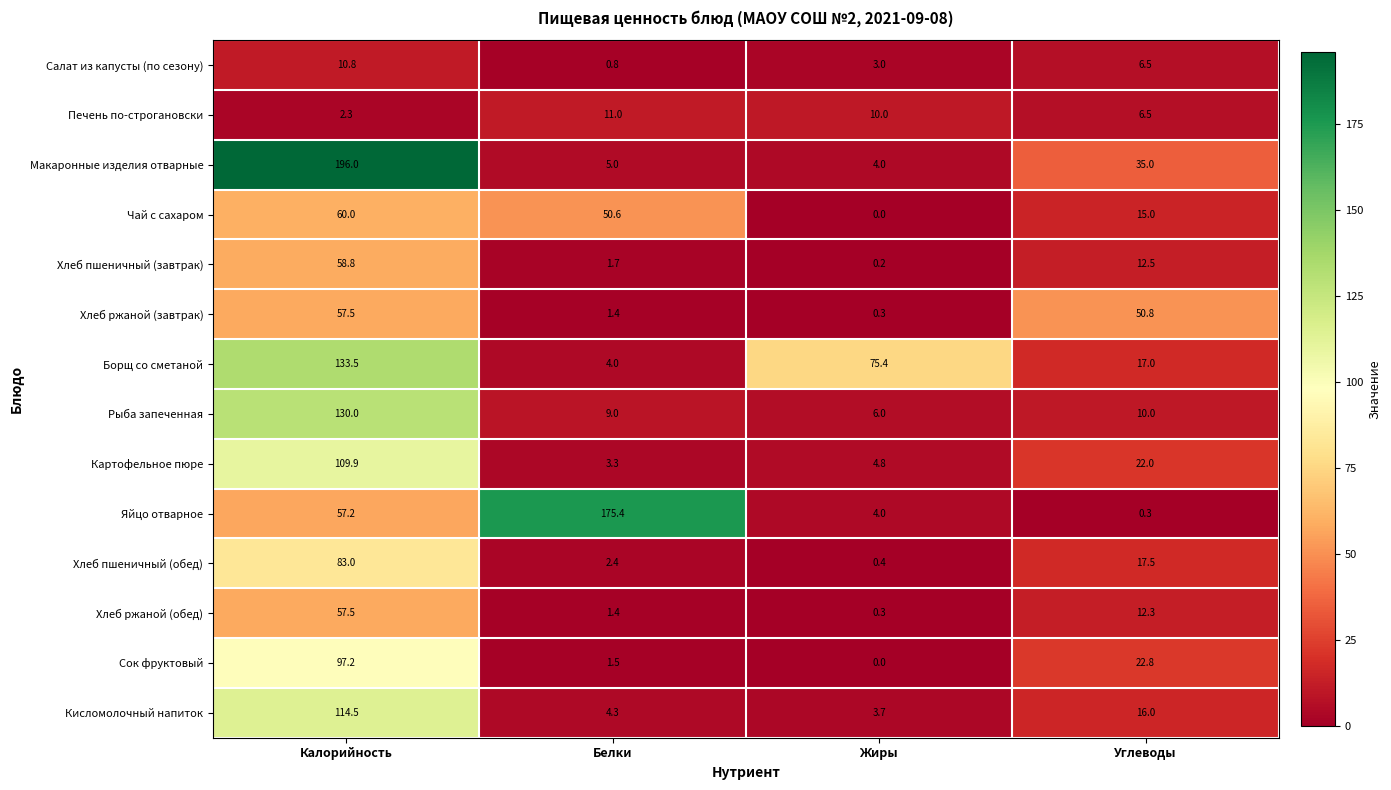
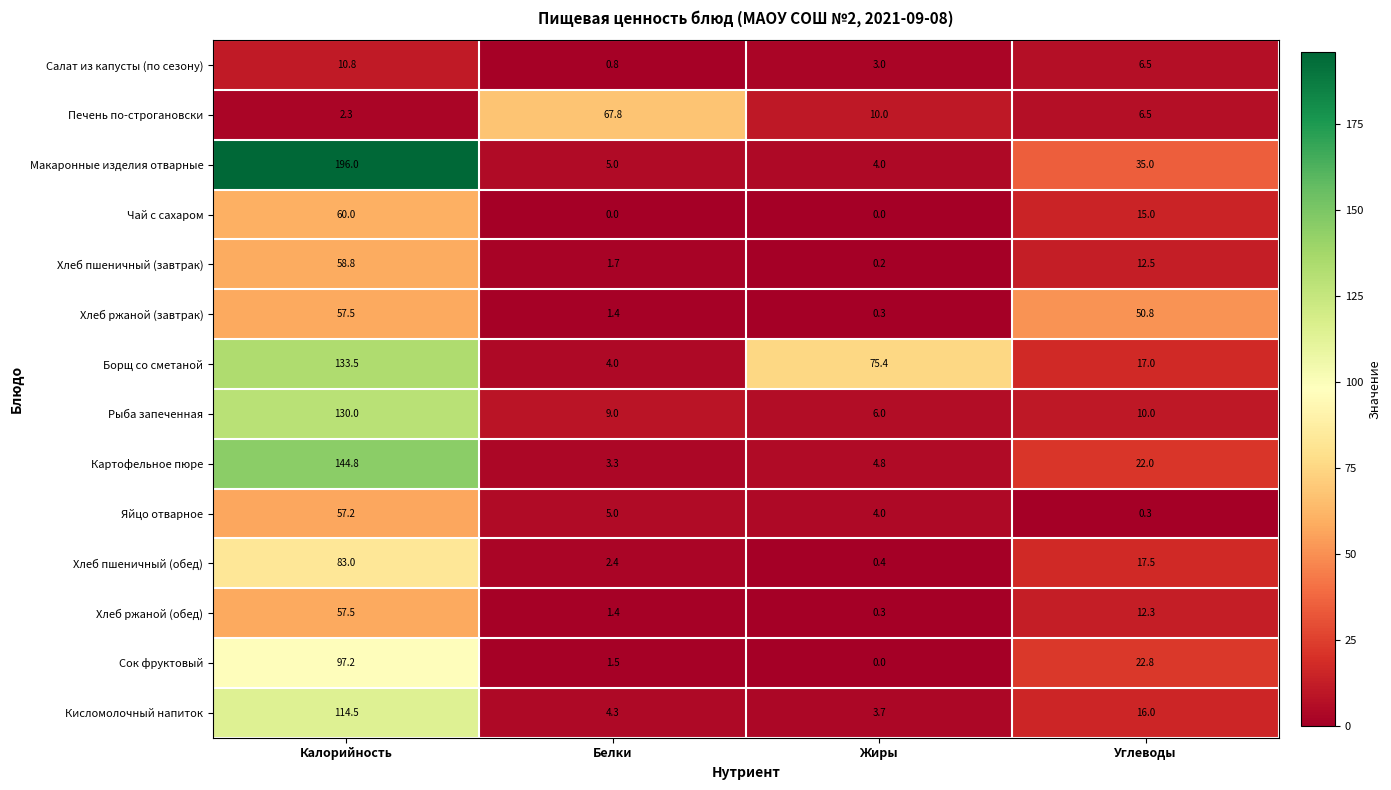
Печень по-строгановски, Белки: 11.0 -> 67.8
Чай с сахаром, Белки: 50.6 -> 0.0
Картофельное пюре, Калорийность: 109.9 -> 144.8
Яйцо отварное, Белки: 175.4 -> 5.0
